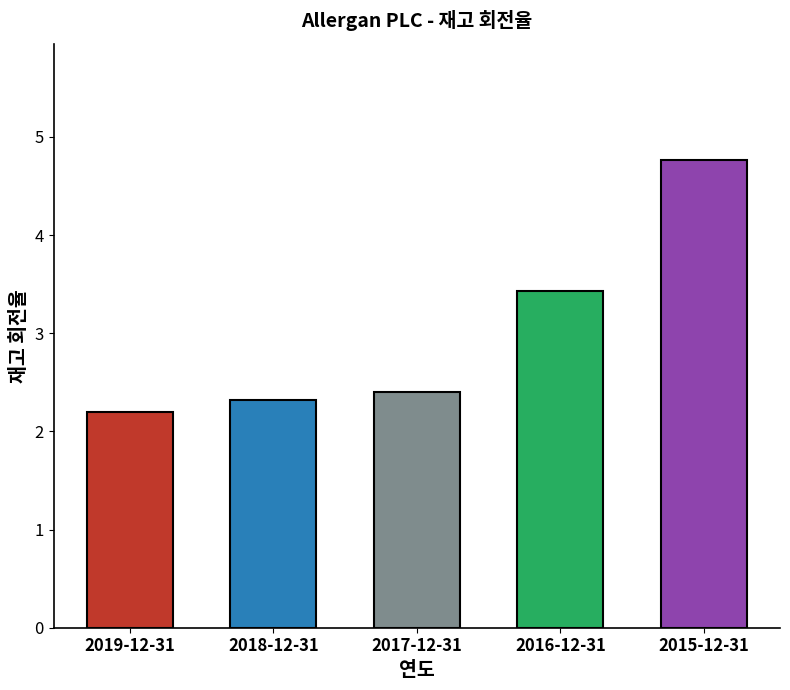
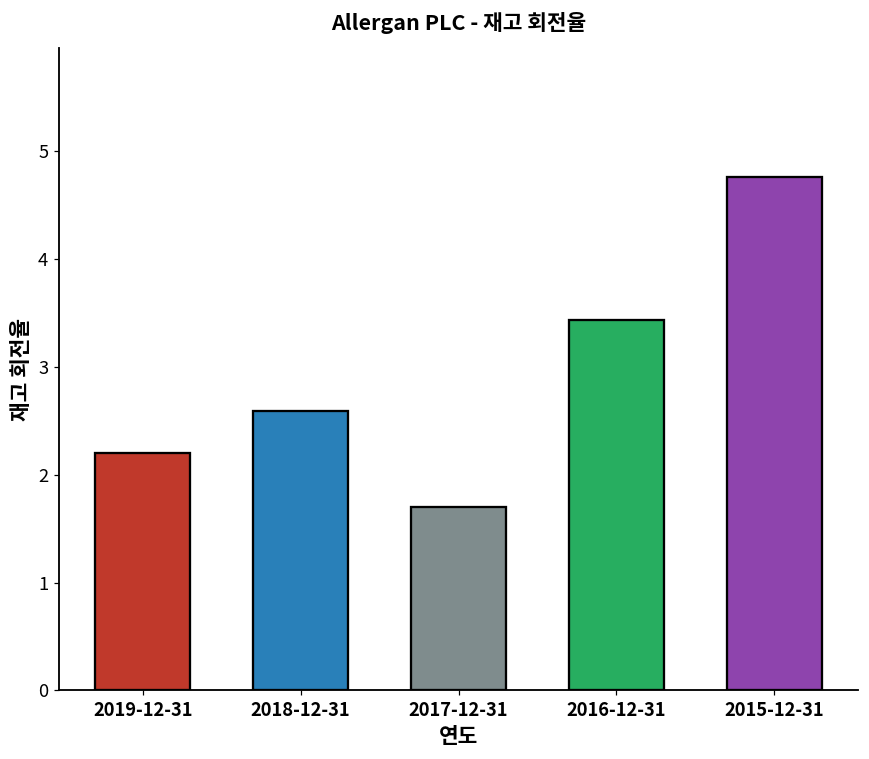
2018-12-31: 2.3 -> 2.6
2017-12-31: 2.4 -> 1.7
